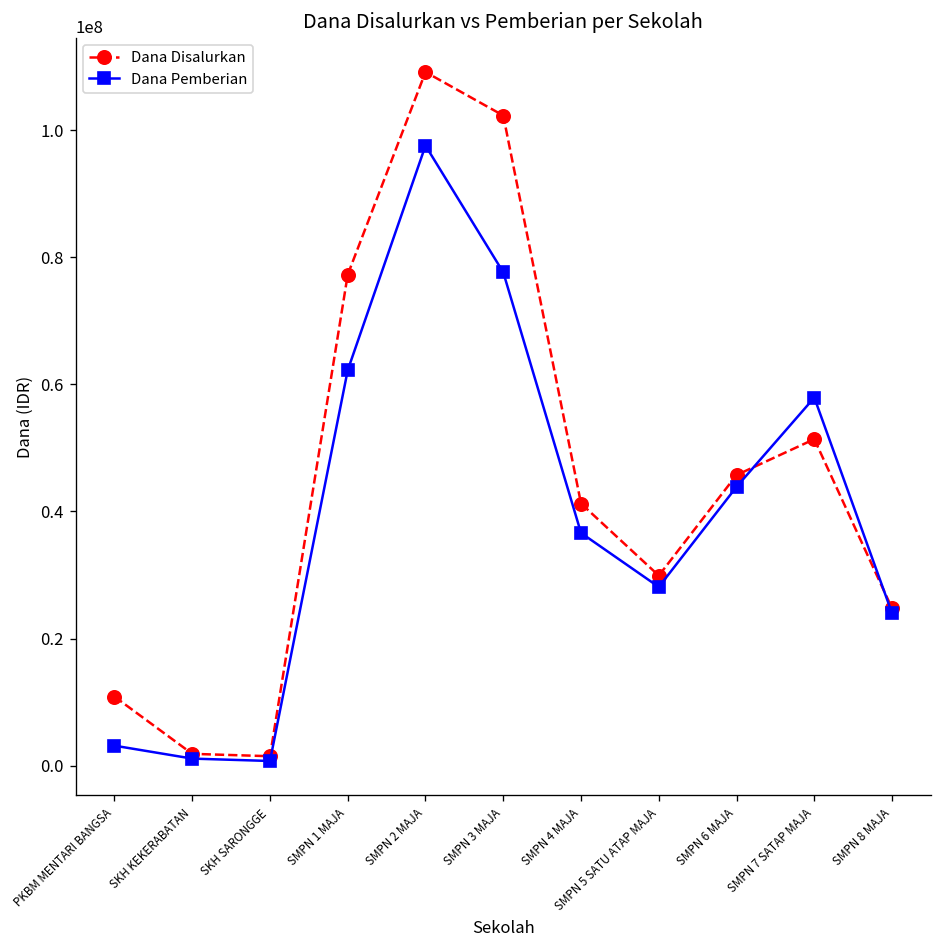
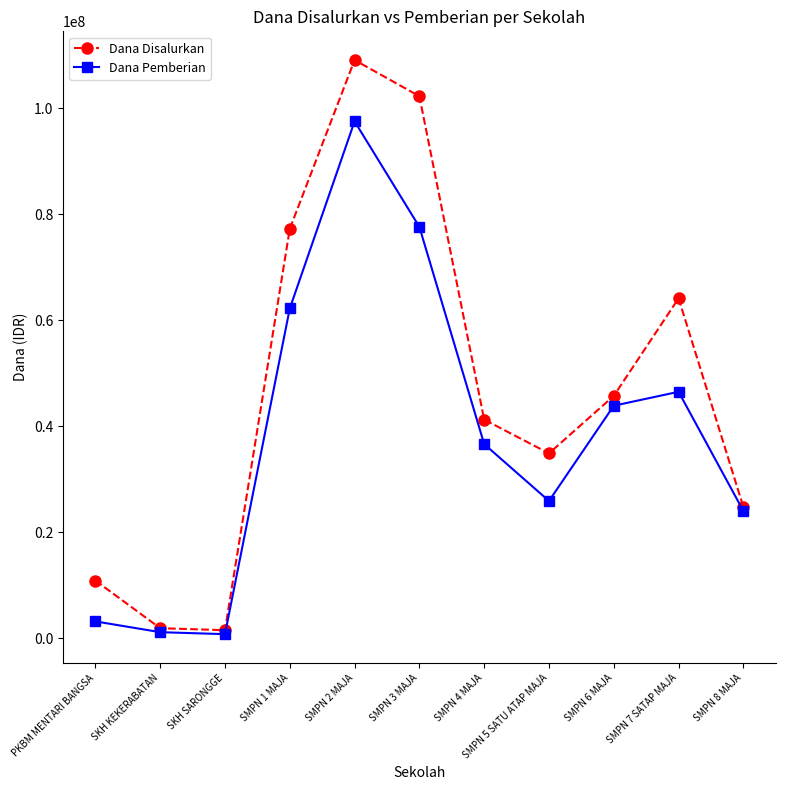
Dana Disalurkan, SMPN 5 SATU ATAP MAJA: 30000000 -> 35000000
Dana Pemberian, SMPN 5 SATU ATAP MAJA: 28000000 -> 26000000
Dana Disalurkan, SMPN 7 SATAP MAJA: 51000000 -> 64000000
Dana Pemberian, SMPN 7 SATAP MAJA: 58000000 -> 47000000
